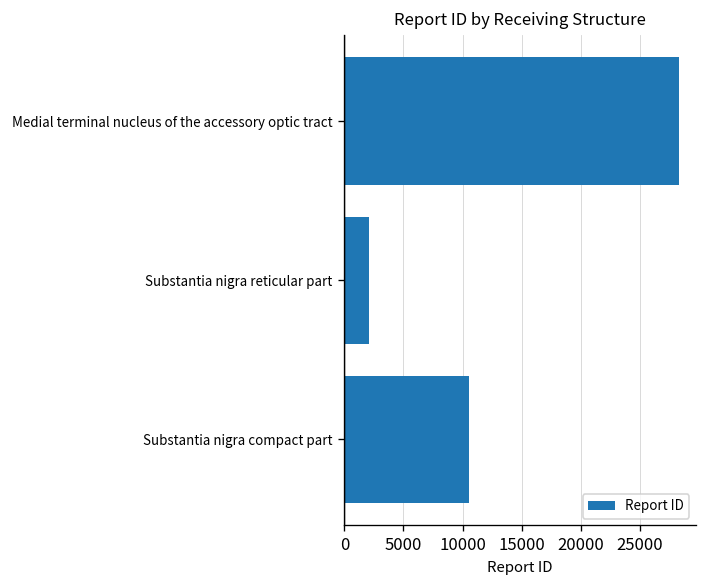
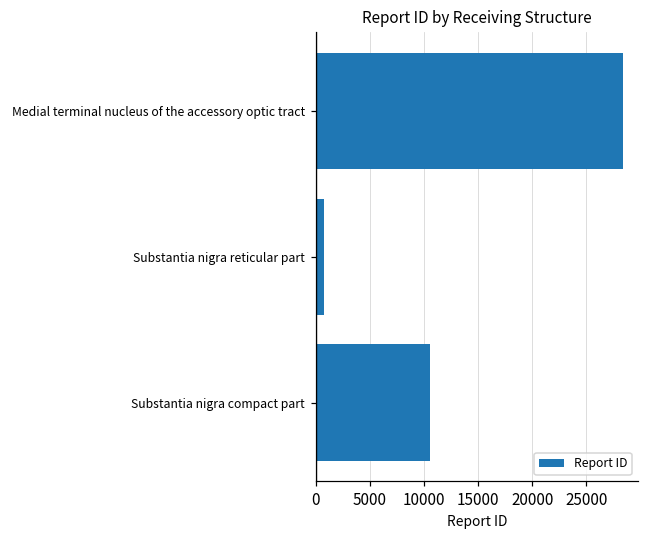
Substantia nigra reticular part: 2000 -> 1000
